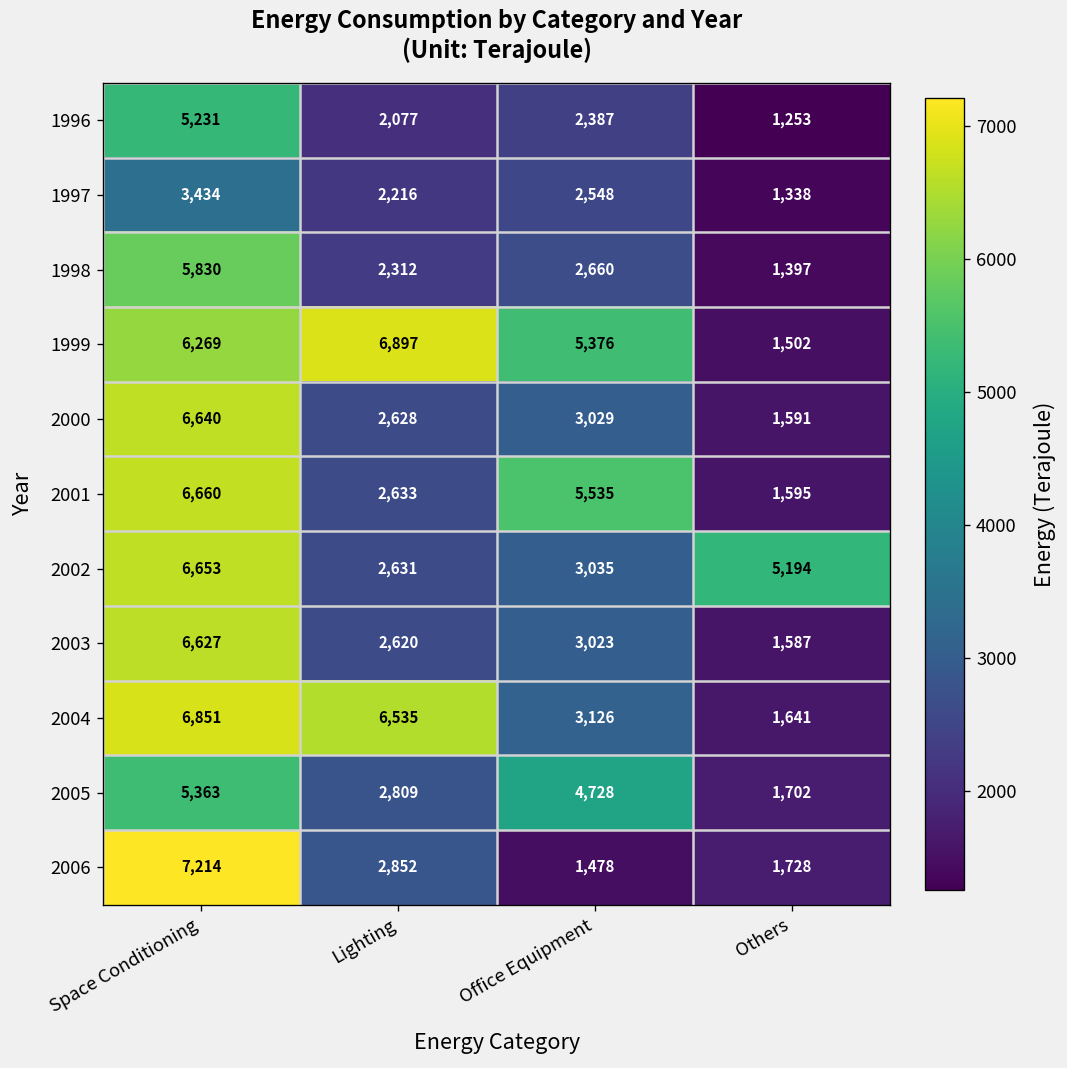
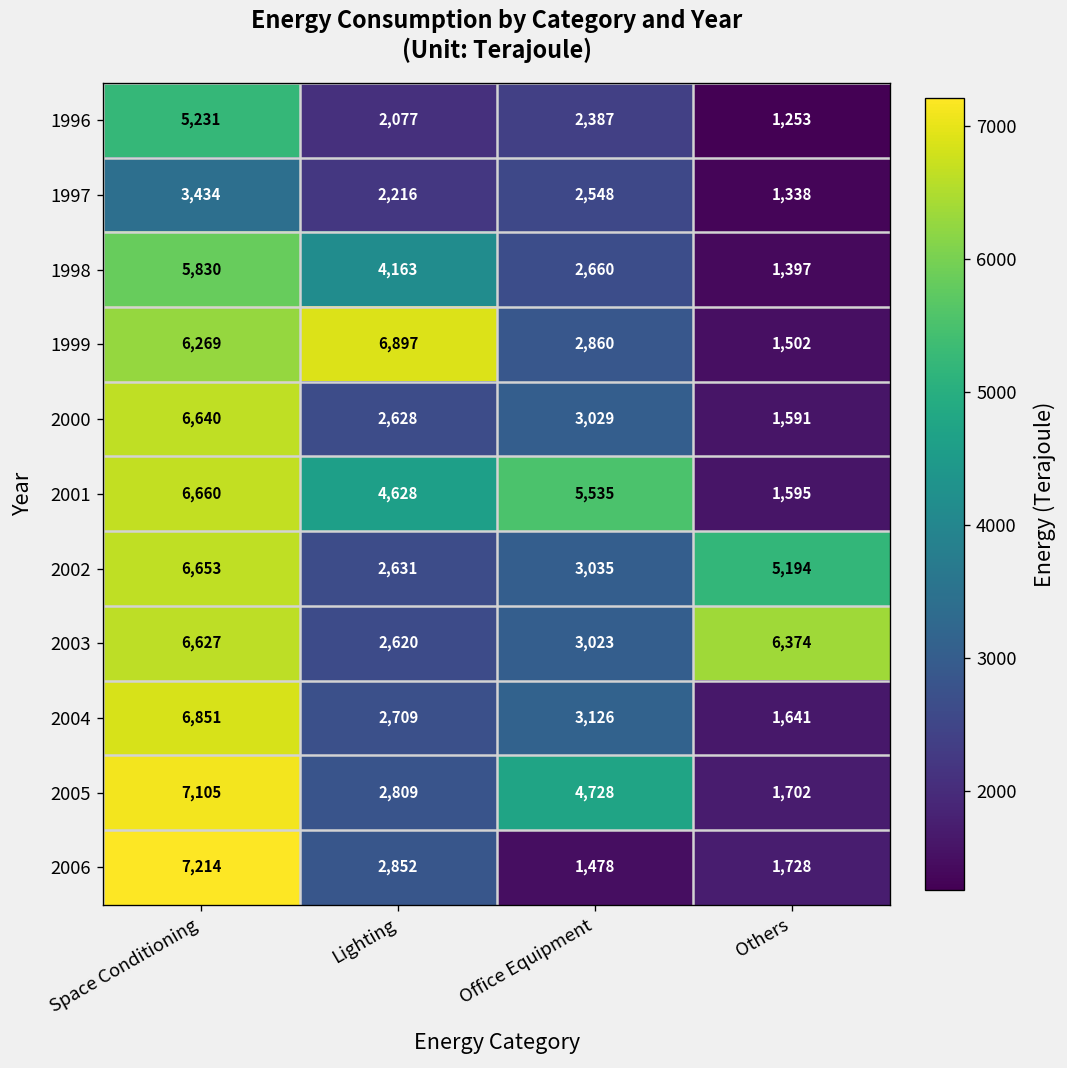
1998, Lighting: 2,312 -> 4,163
1999, Office Equipment: 5,376 -> 2,860
2001, Lighting: 2,633 -> 4,628
2003, Others: 1,587 -> 6,374
2004, Lighting: 6,535 -> 2,709
2005, Space Conditioning: 5,363 -> 7,105
